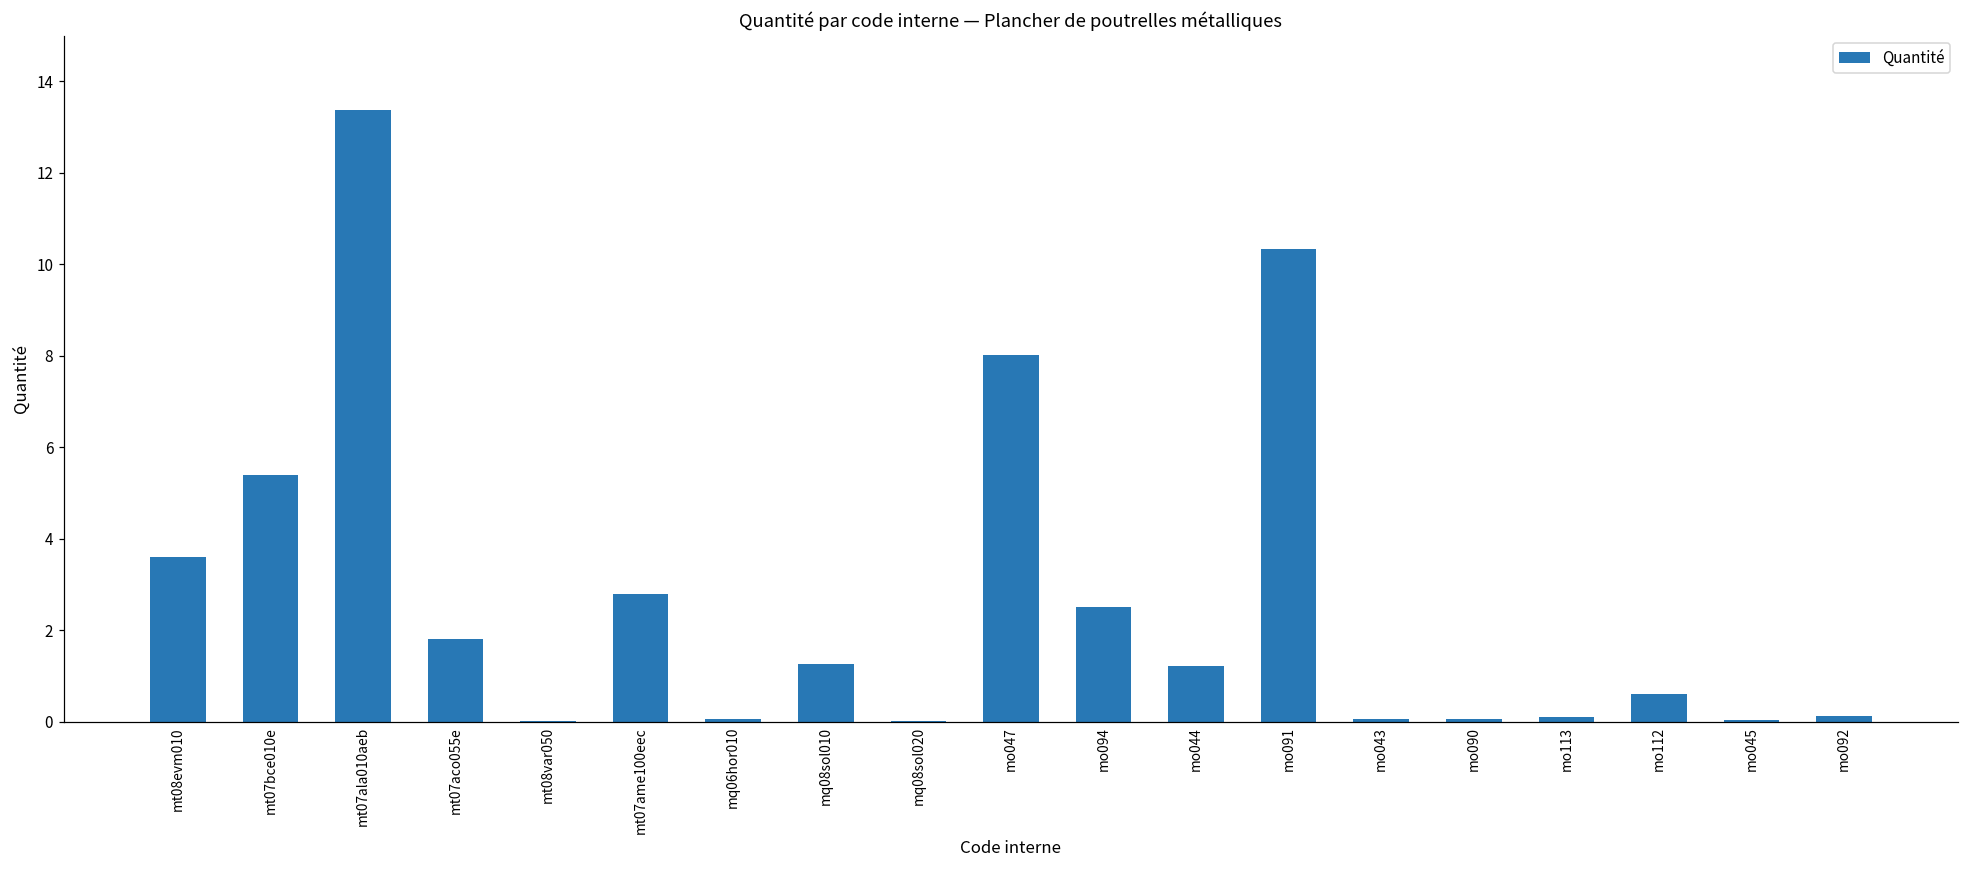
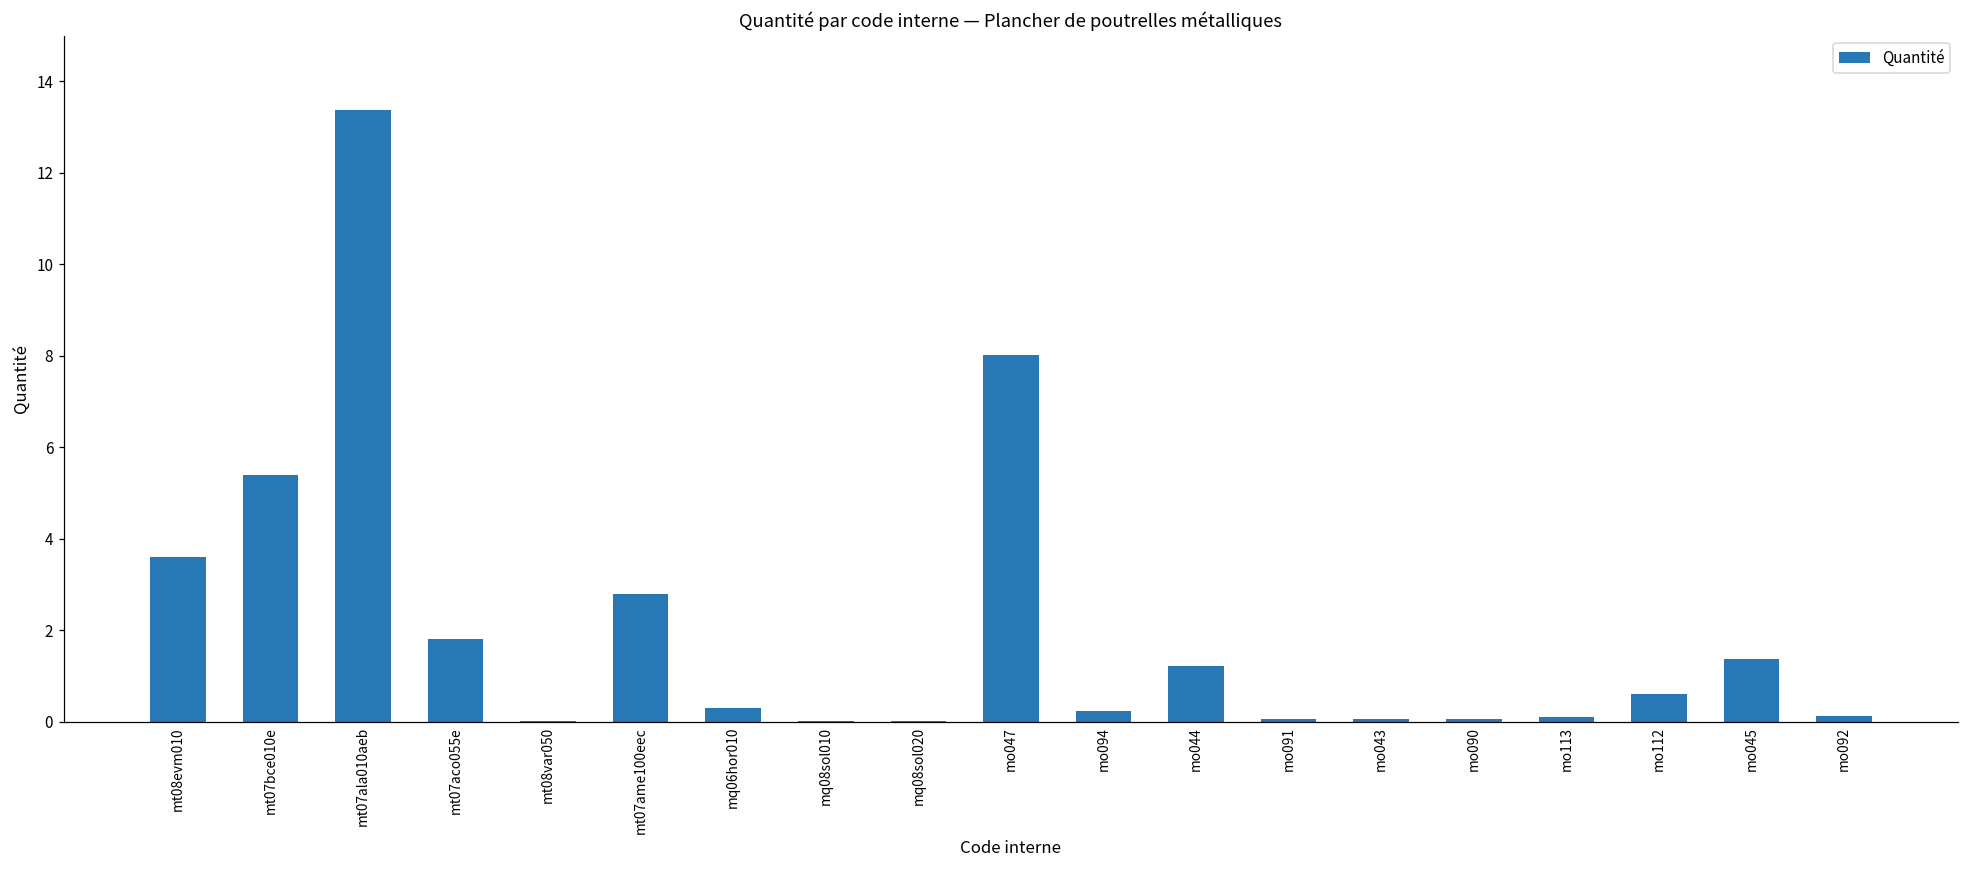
mq06hor010: 0.0 -> 0.3
mq08sol010: 1.3 -> 0.0
mo094: 2.5 -> 0.2
mo091: 10.3 -> 0.1
mo045: 0.0 -> 1.4
